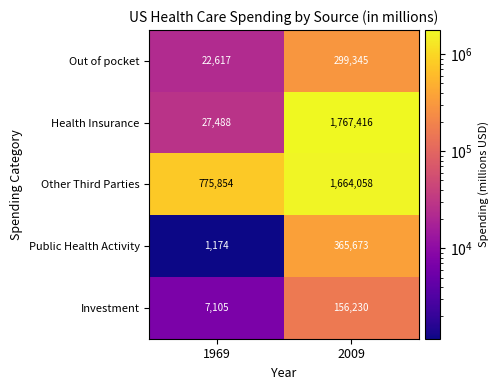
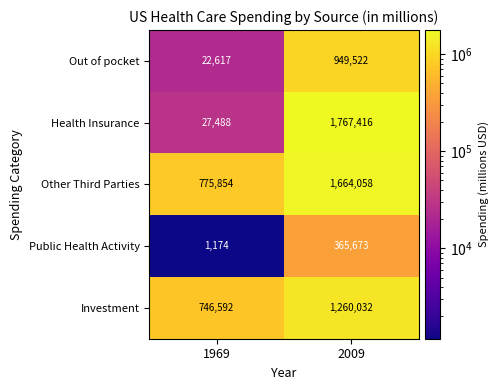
Out of pocket, 2009: 299,345 -> 949,522
Investment, 1969: 7,105 -> 746,592
Investment, 2009: 156,230 -> 1,260,032
